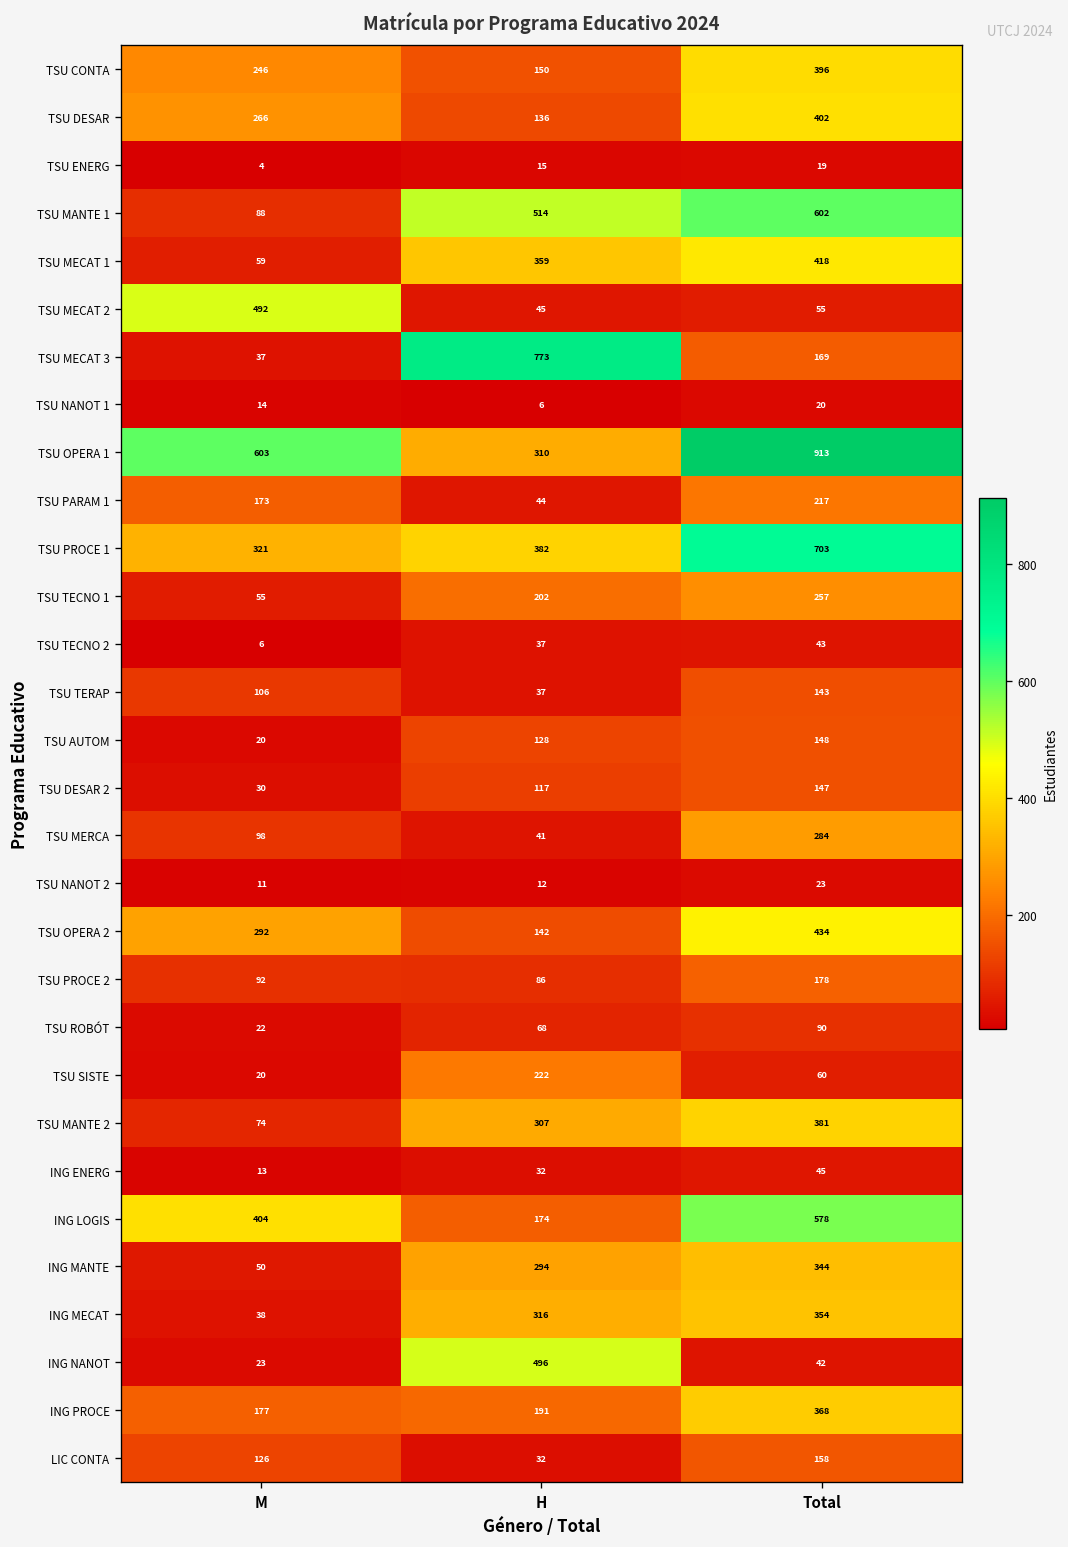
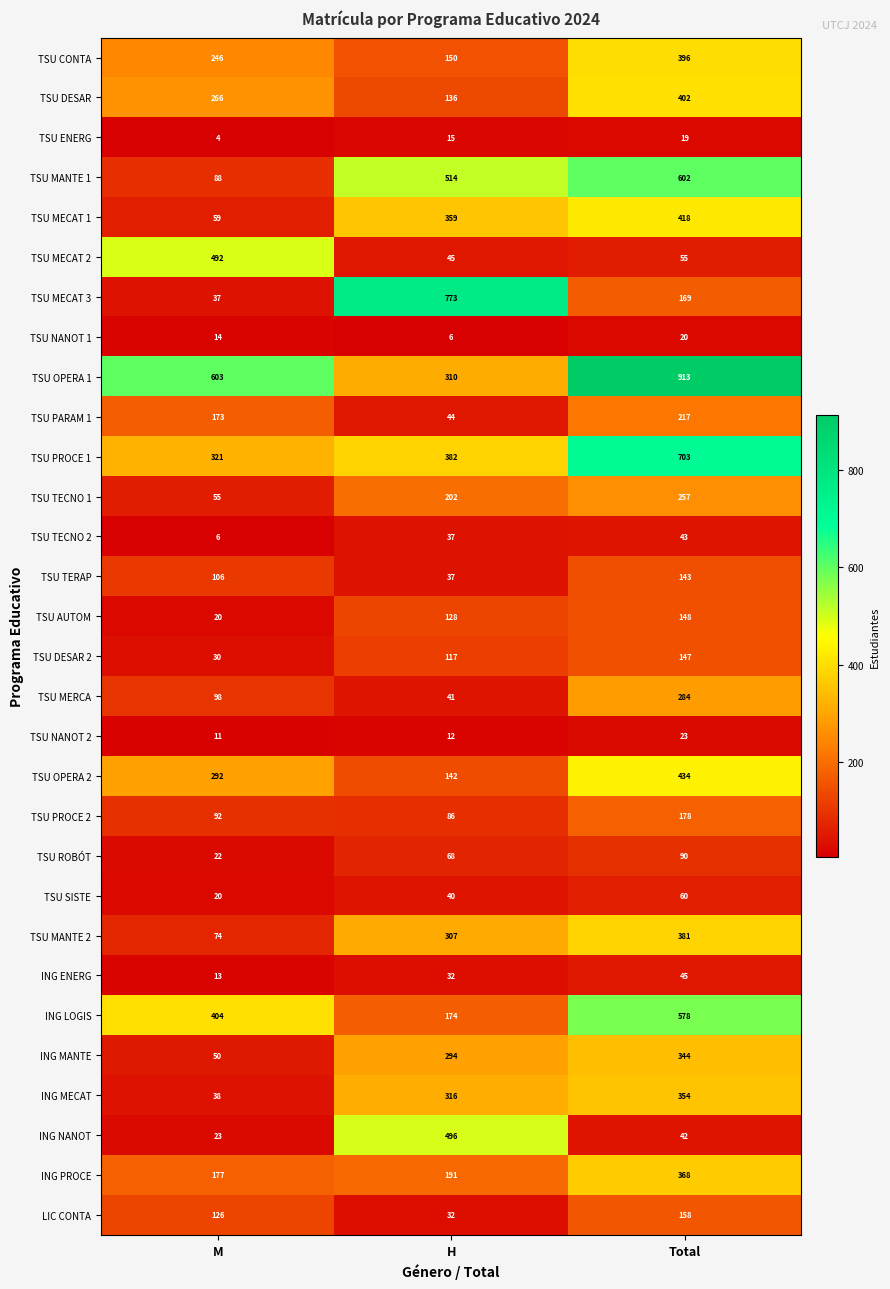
TSU SISTE, H: 222 -> 40
